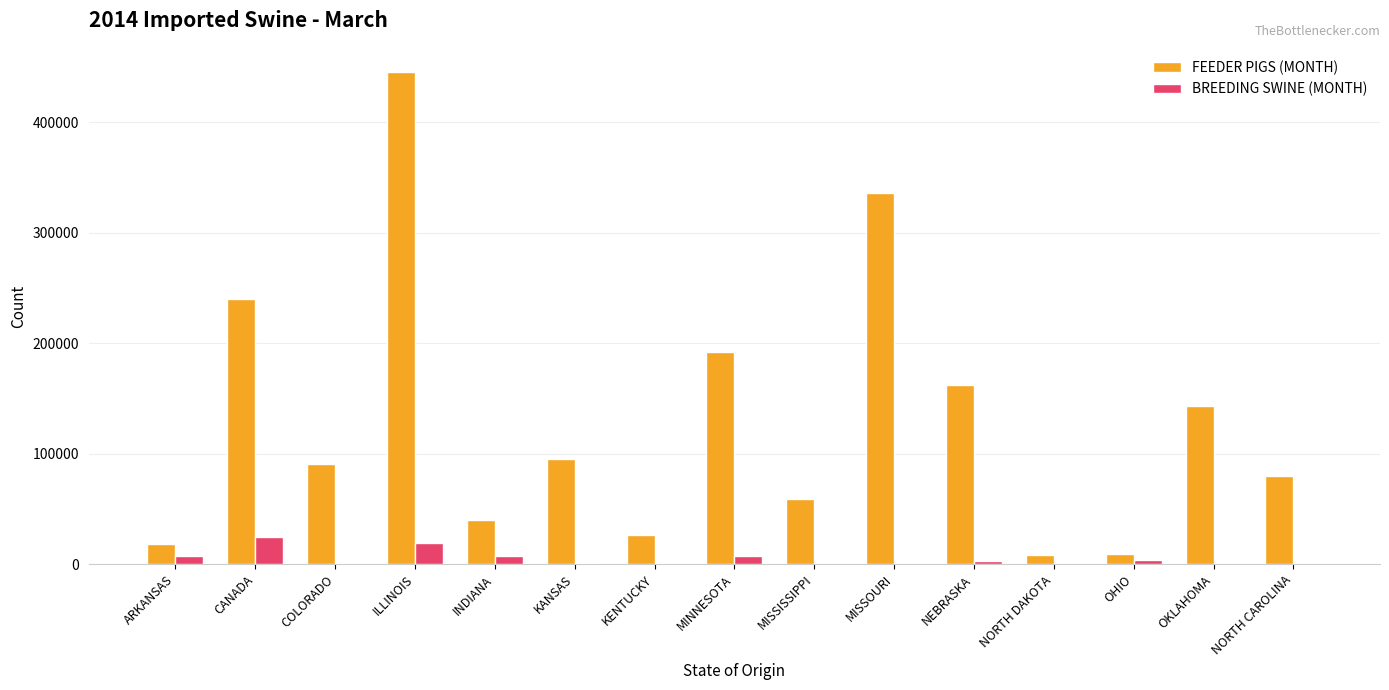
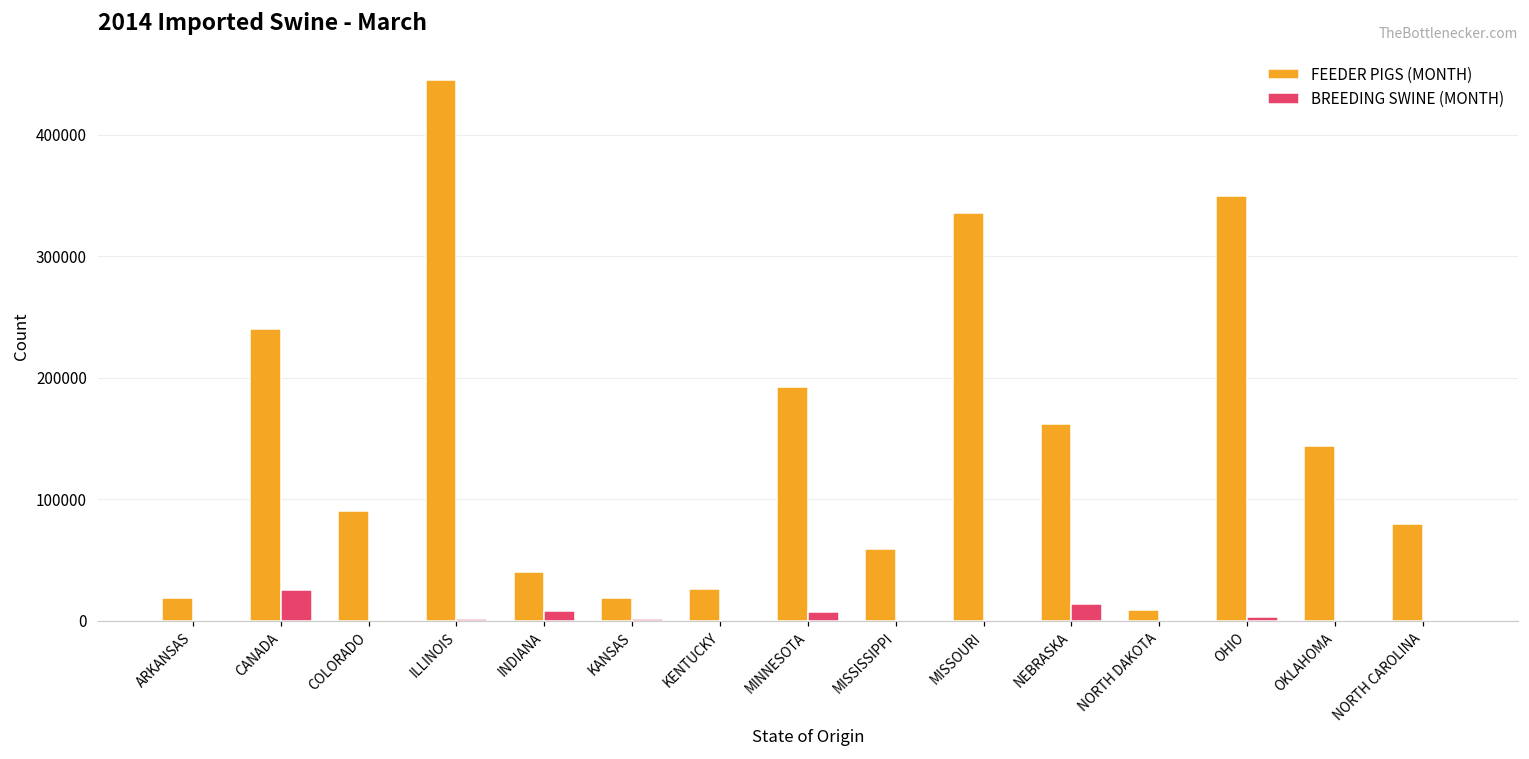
BREEDING SWINE (MONTH), ARKANSAS: 7000 -> 0
BREEDING SWINE (MONTH), ILLINOIS: 19000 -> 1000
FEEDER PIGS (MONTH), KANSAS: 96000 -> 18000
BREEDING SWINE (MONTH), NEBRASKA: 3000 -> 14000
FEEDER PIGS (MONTH), OHIO: 9000 -> 349000
